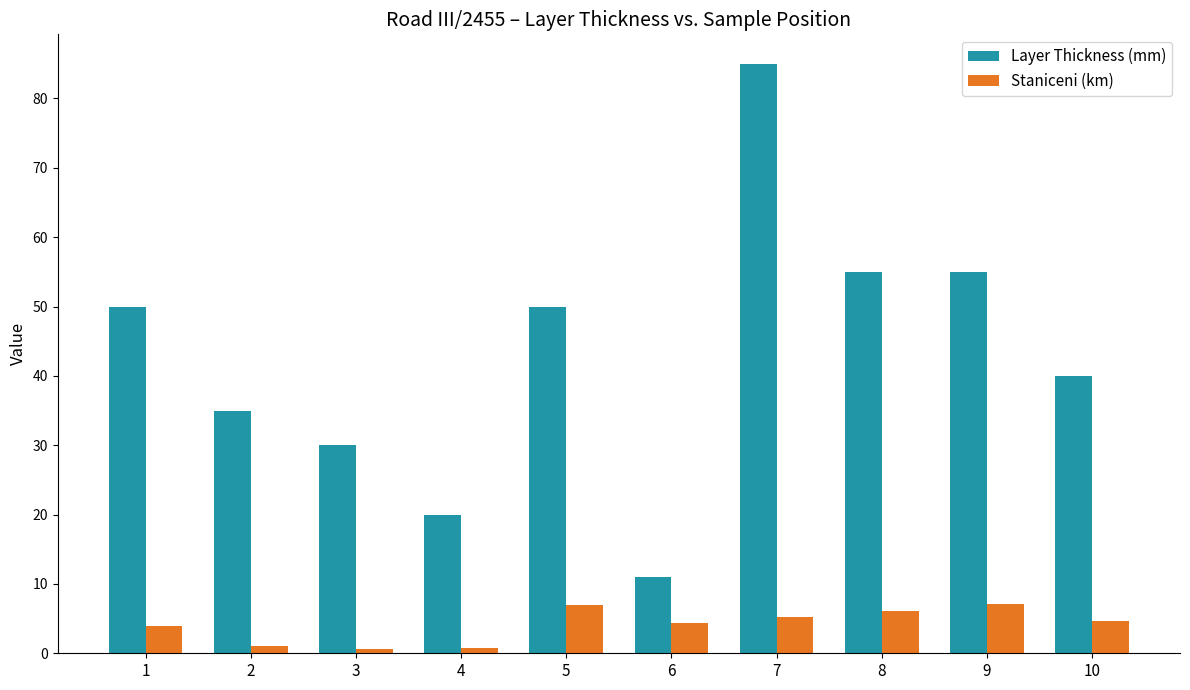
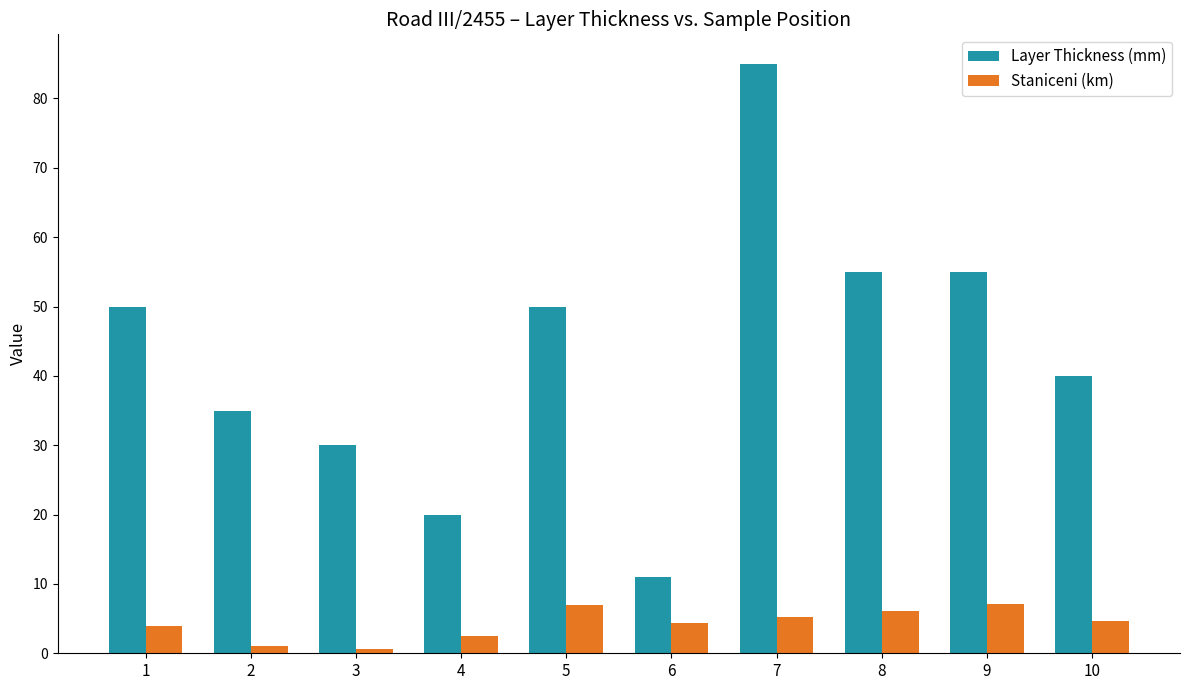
Staniceni (km), 4: 1 -> 3
